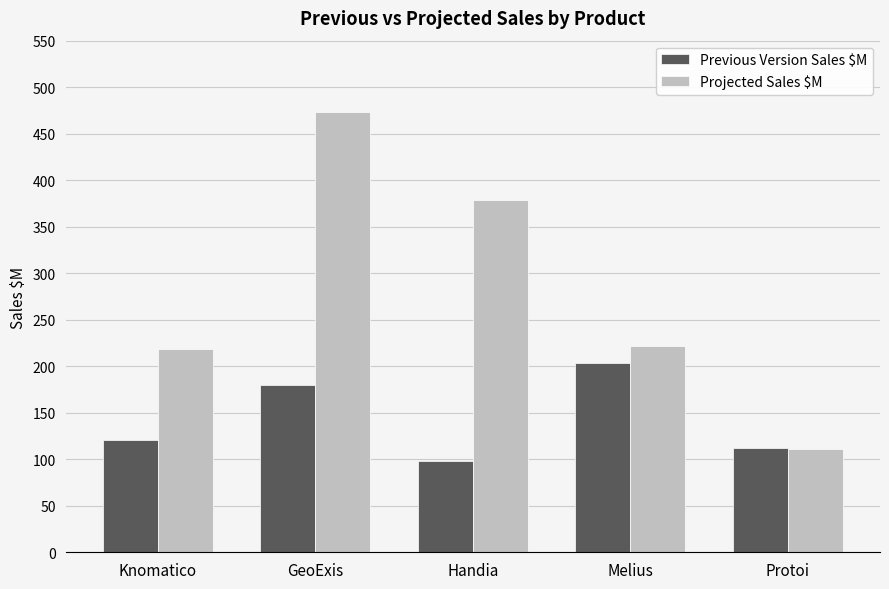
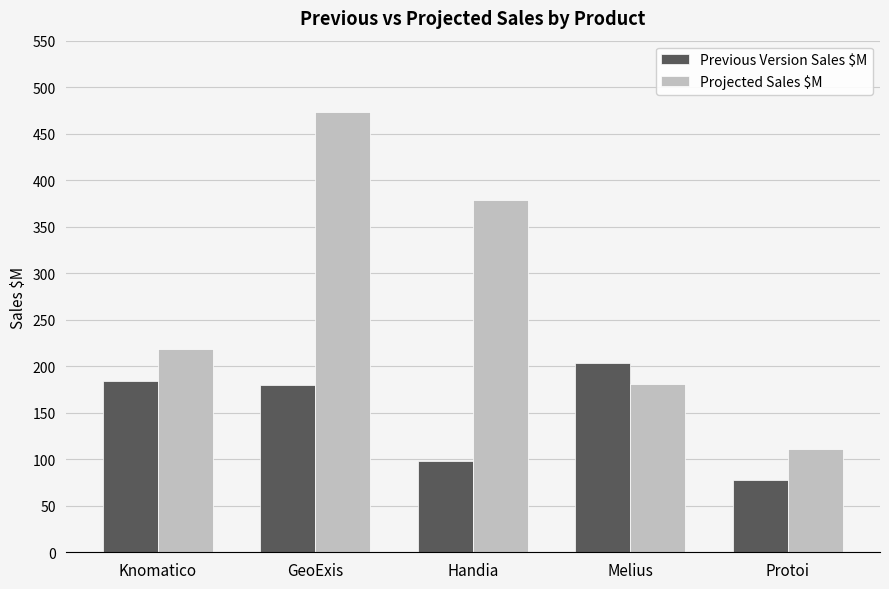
Previous Version Sales $M, Knomatico: 120 -> 180
Projected Sales $M, Melius: 220 -> 180
Previous Version Sales $M, Protoi: 110 -> 80
